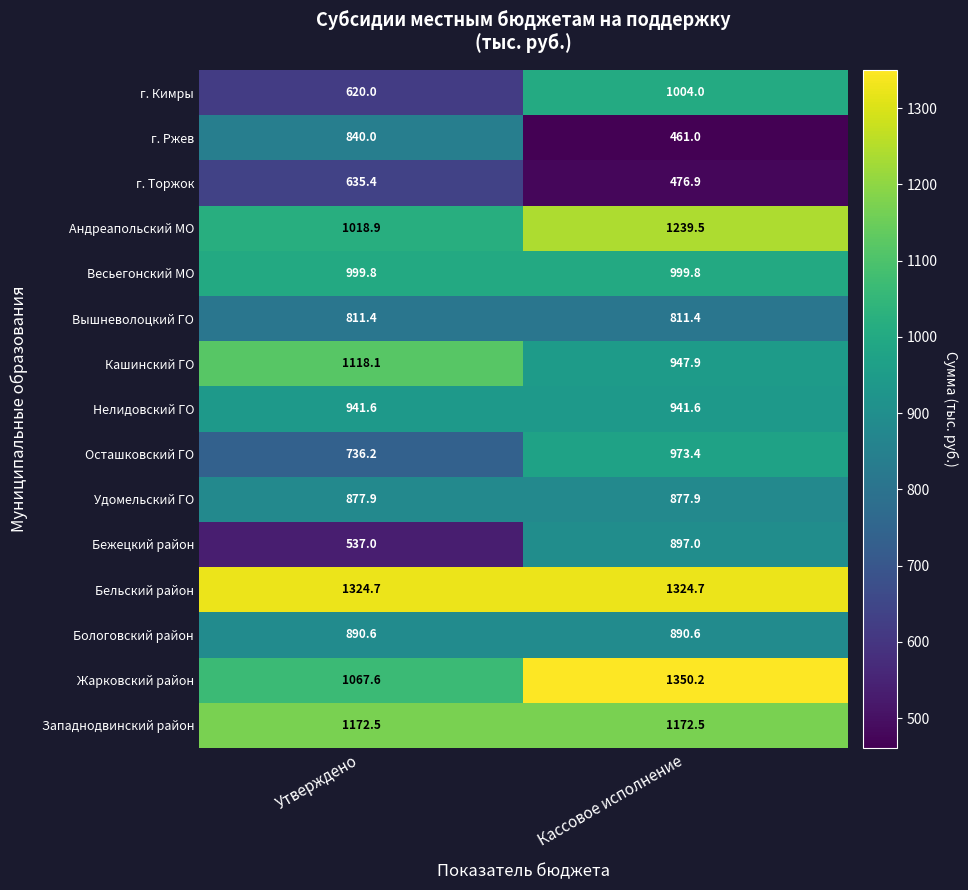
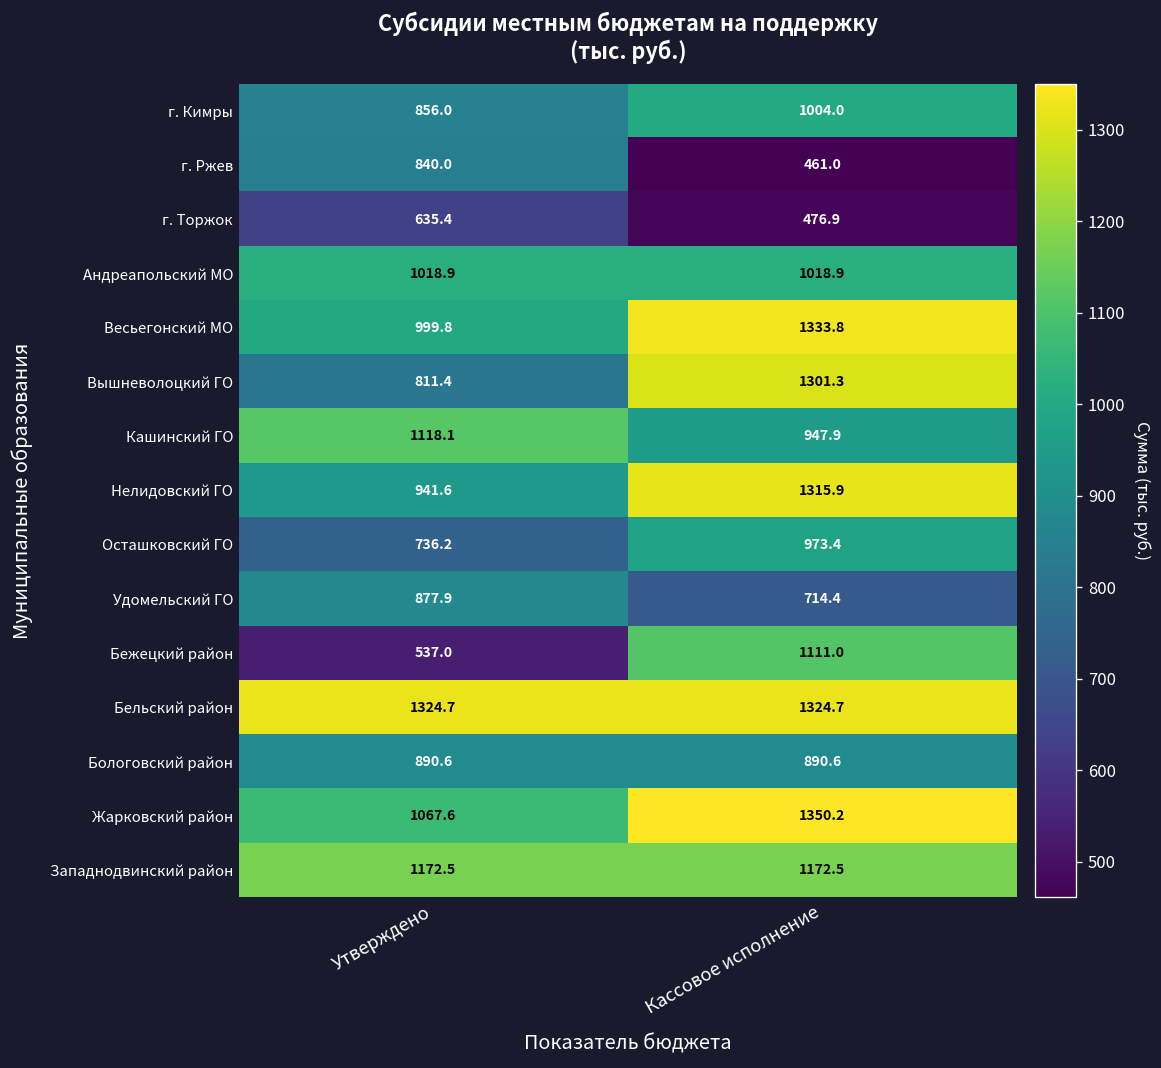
г. Кимры, Утверждено: 620.0 -> 856.0
Андреапольский МО, Кассовое исполнение: 1239.5 -> 1018.9
Весьегонский МО, Кассовое исполнение: 999.8 -> 1333.8
Вышневолоцкий ГО, Кассовое исполнение: 811.4 -> 1301.3
Нелидовский ГО, Кассовое исполнение: 941.6 -> 1315.9
Удомельский ГО, Кассовое исполнение: 877.9 -> 714.4
Бежецкий район, Кассовое исполнение: 897.0 -> 1111.0
